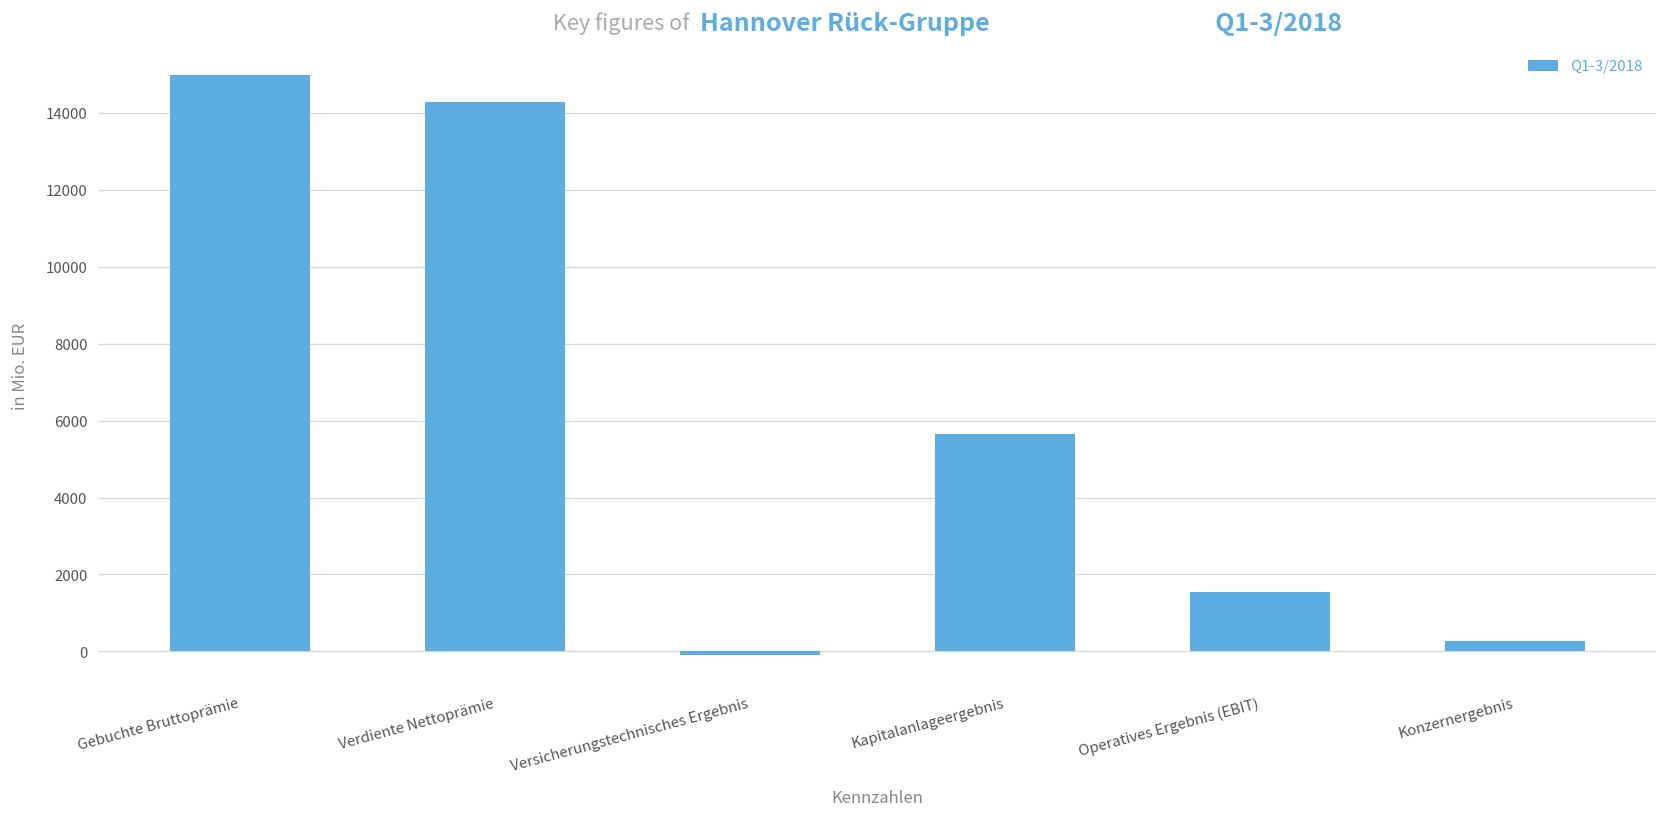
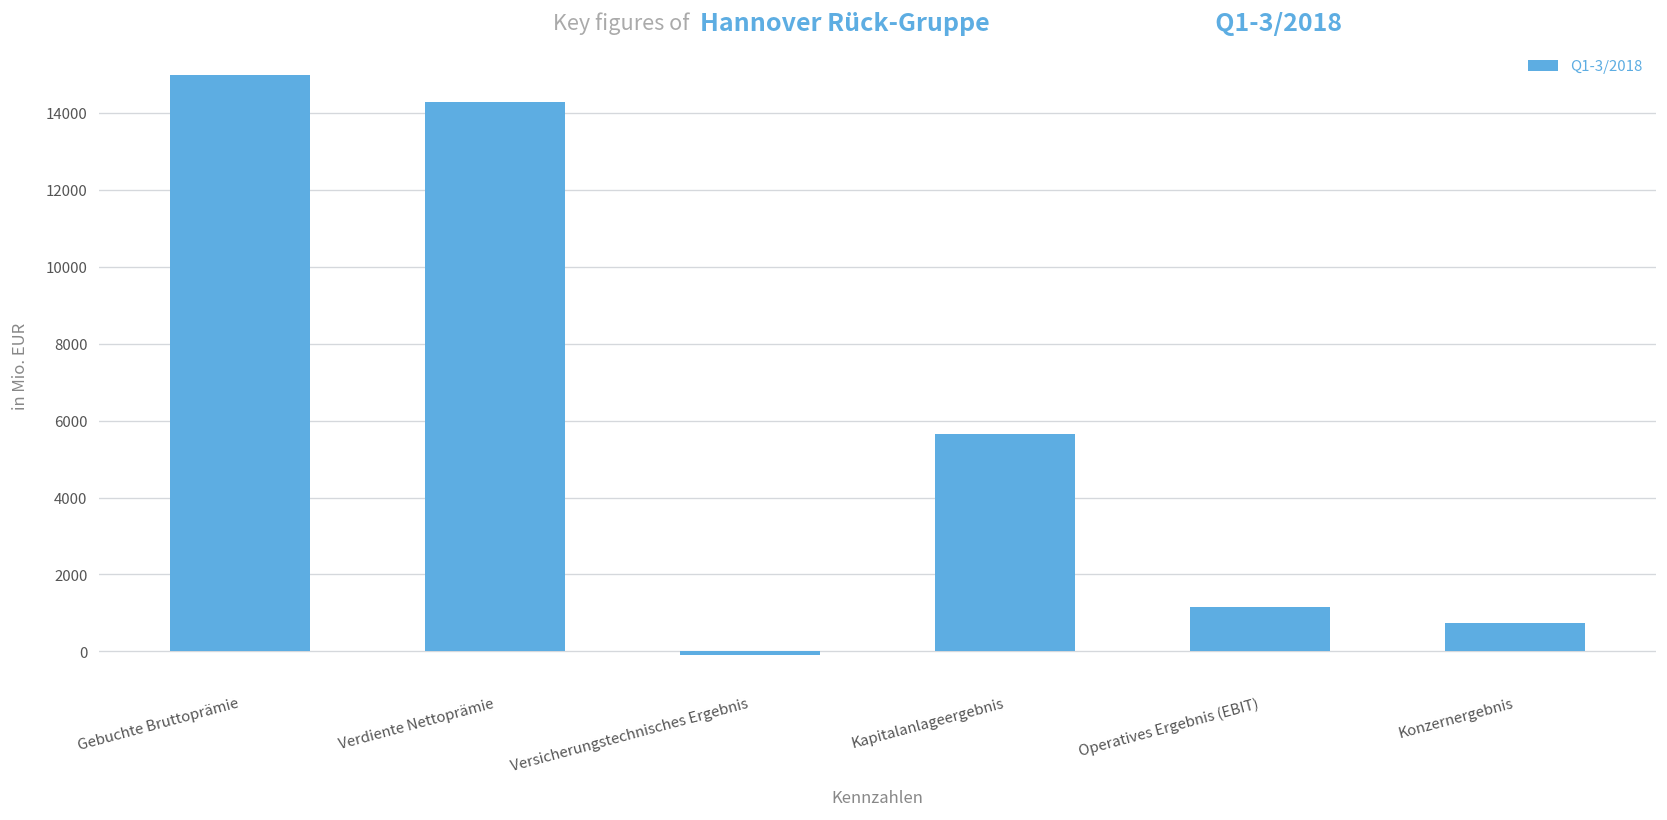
Operatives Ergebnis (EBIT): 1500 -> 1200
Konzernergebnis: 300 -> 700
